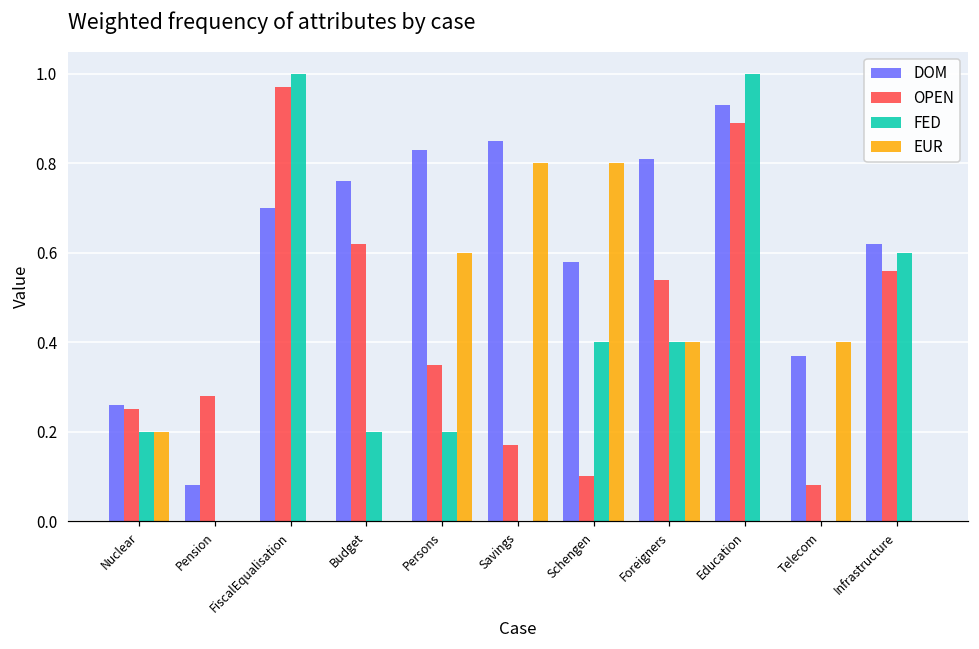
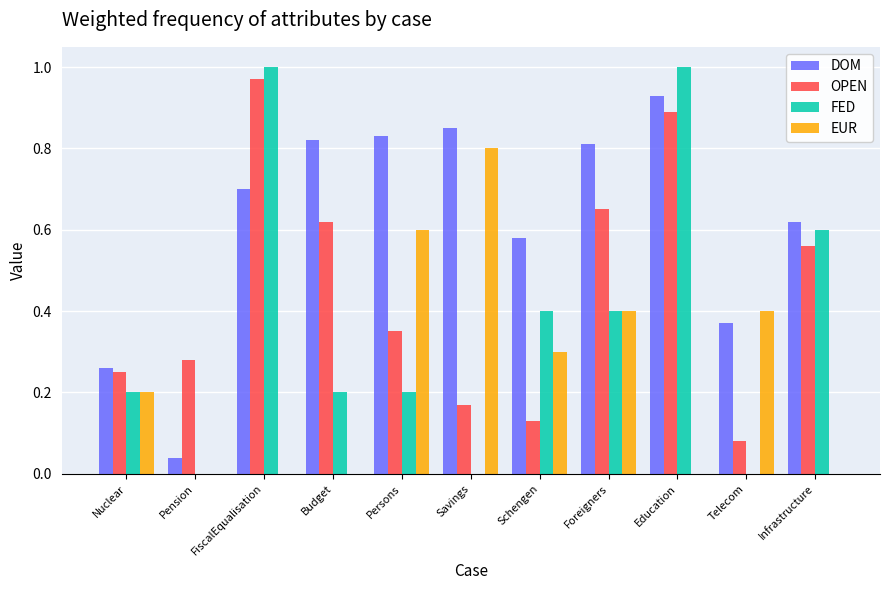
DOM, Pension: 0.08 -> 0.04
DOM, Budget: 0.76 -> 0.82
OPEN, Schengen: 0.10 -> 0.13
EUR, Schengen: 0.8 -> 0.3
OPEN, Foreigners: 0.54 -> 0.65
